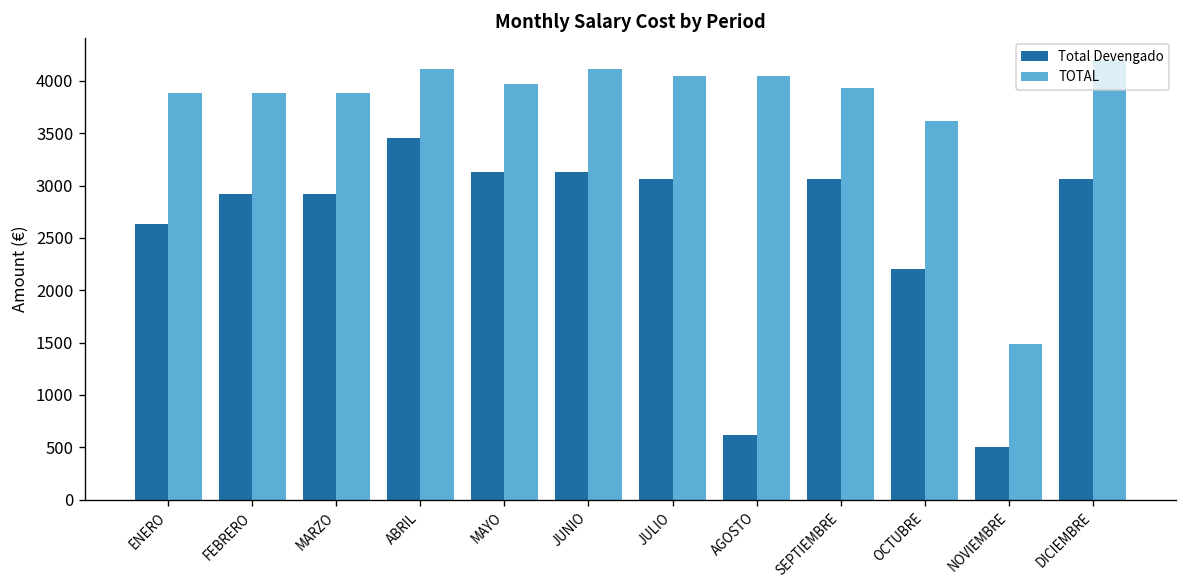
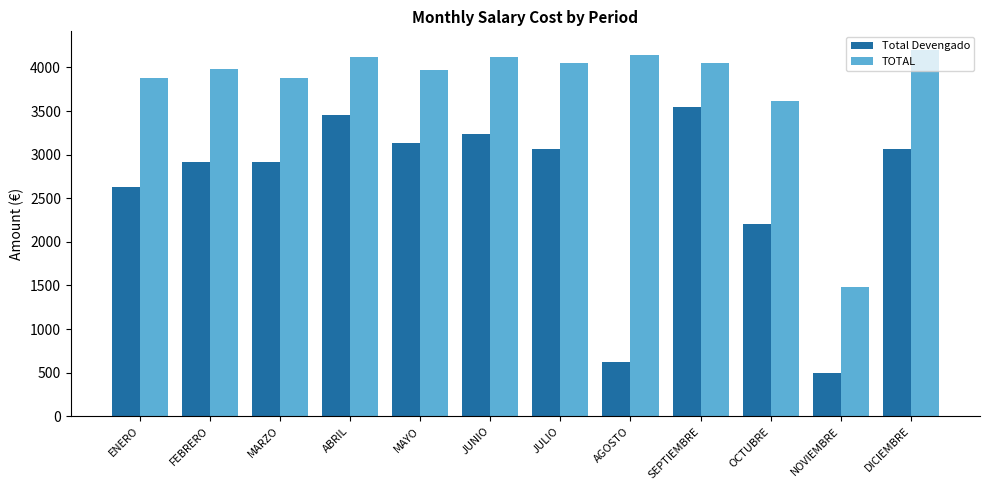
TOTAL, FEBRERO: 3900 -> 4000
Total Devengado, JUNIO: 3100 -> 3200
TOTAL, AGOSTO: 4000 -> 4100
Total Devengado, SEPTIEMBRE: 3100 -> 3500
TOTAL, SEPTIEMBRE: 3900 -> 4000
